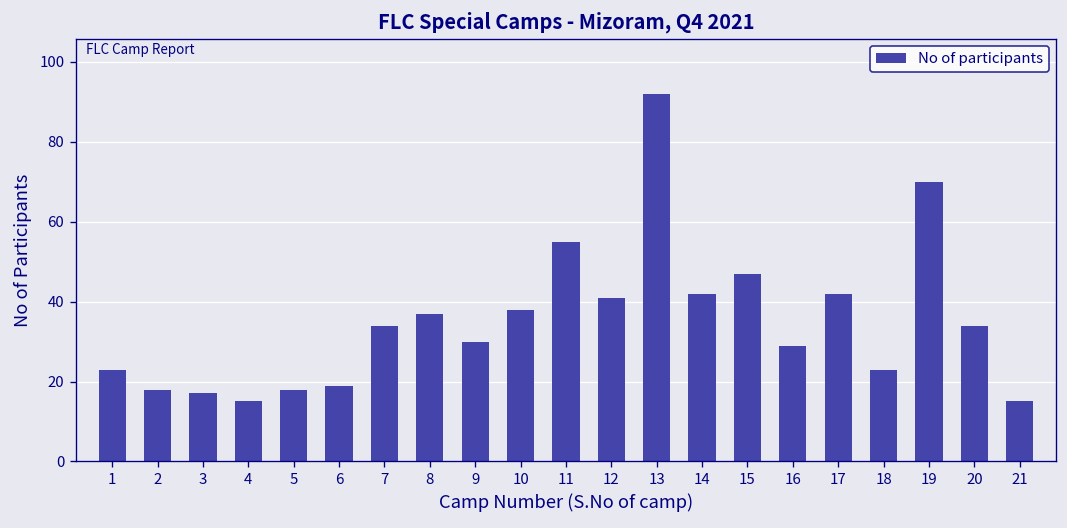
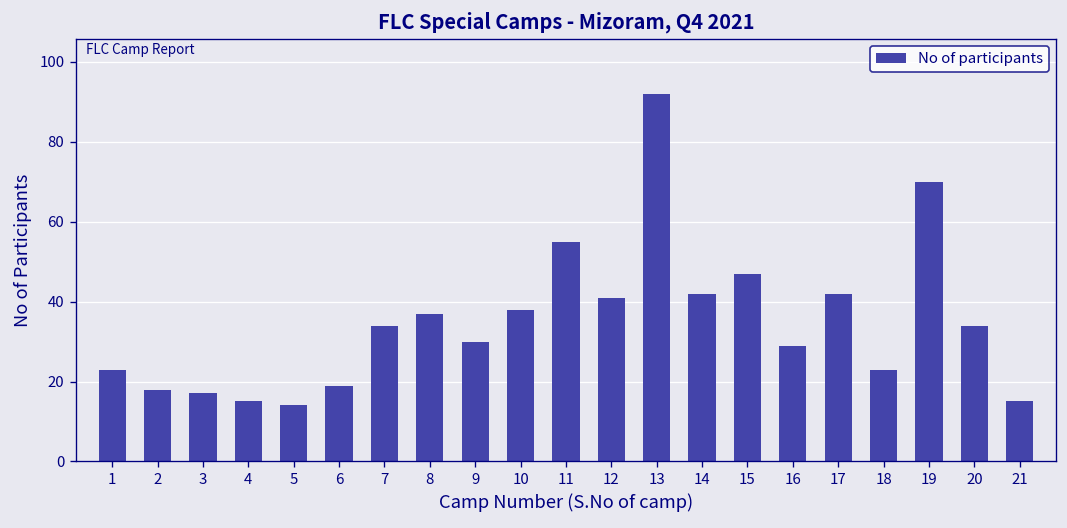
5: 18 -> 14
